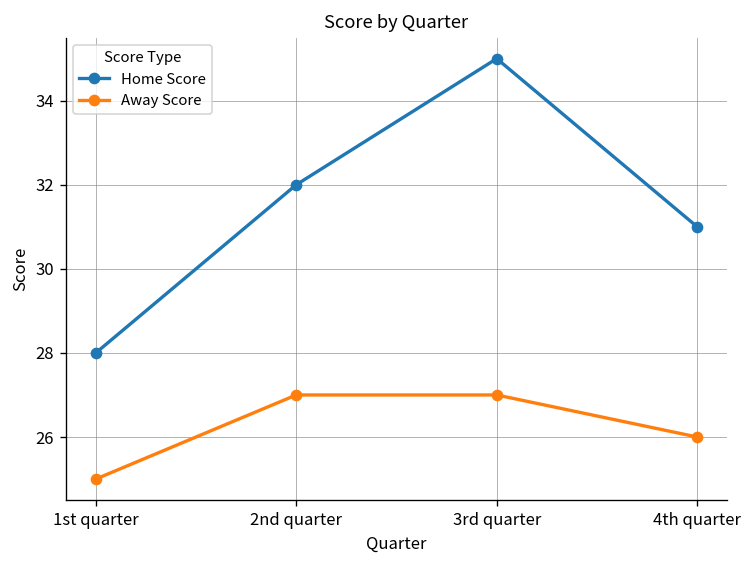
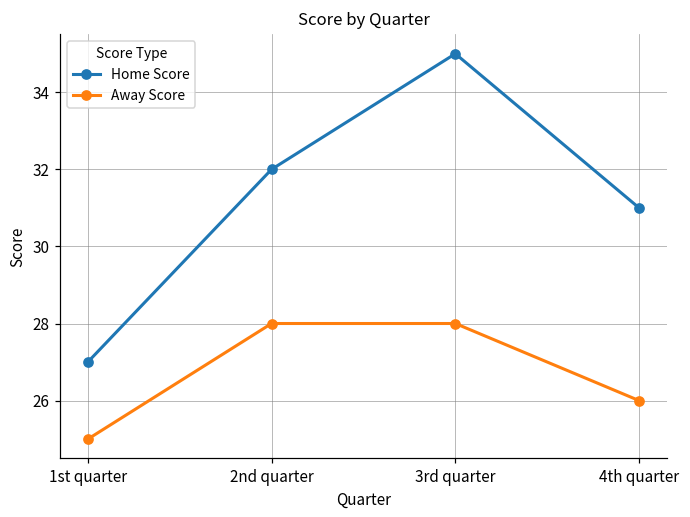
Home Score, 1st quarter: 28 -> 27
Away Score, 2nd quarter: 27 -> 28
Away Score, 3rd quarter: 27 -> 28
